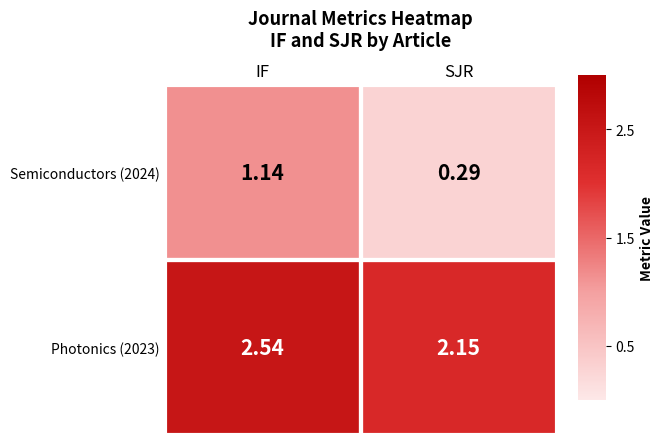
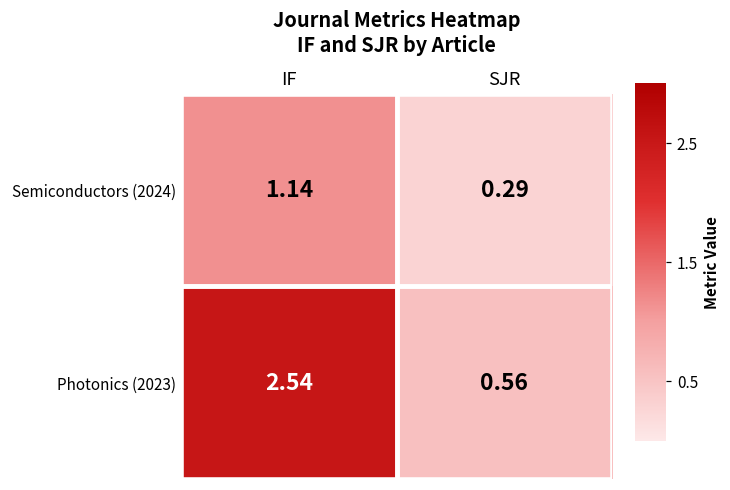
Photonics (2023), SJR: 2.15 -> 0.56
